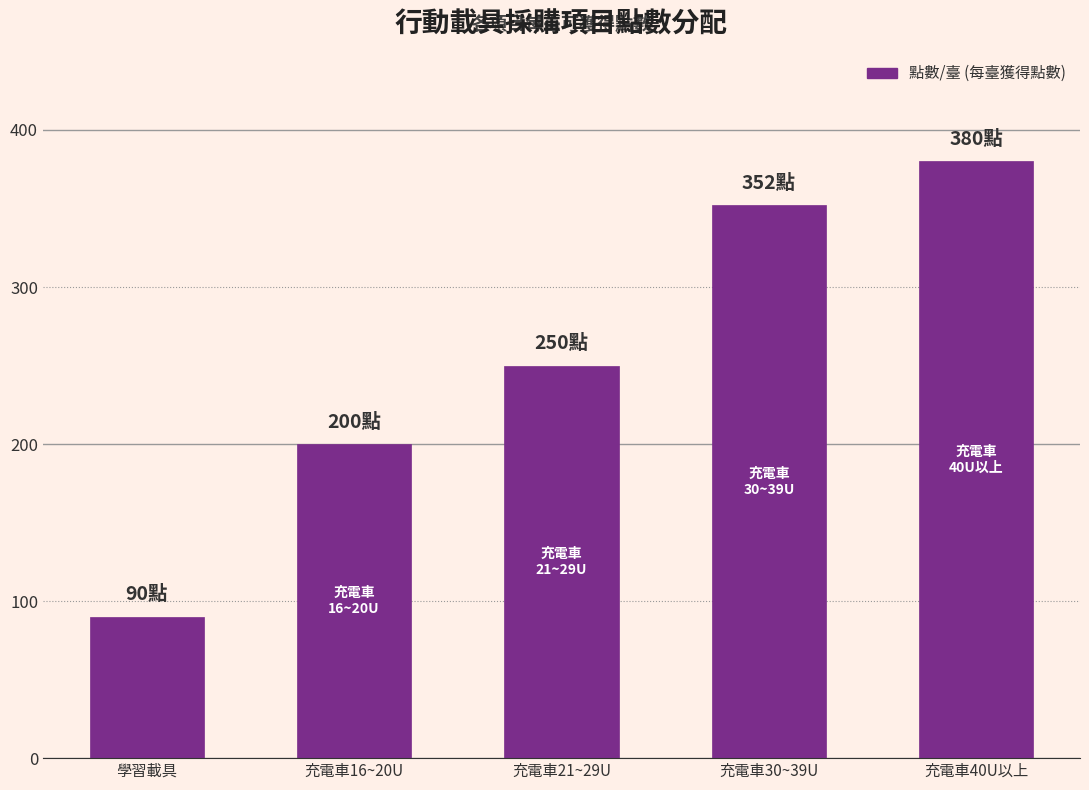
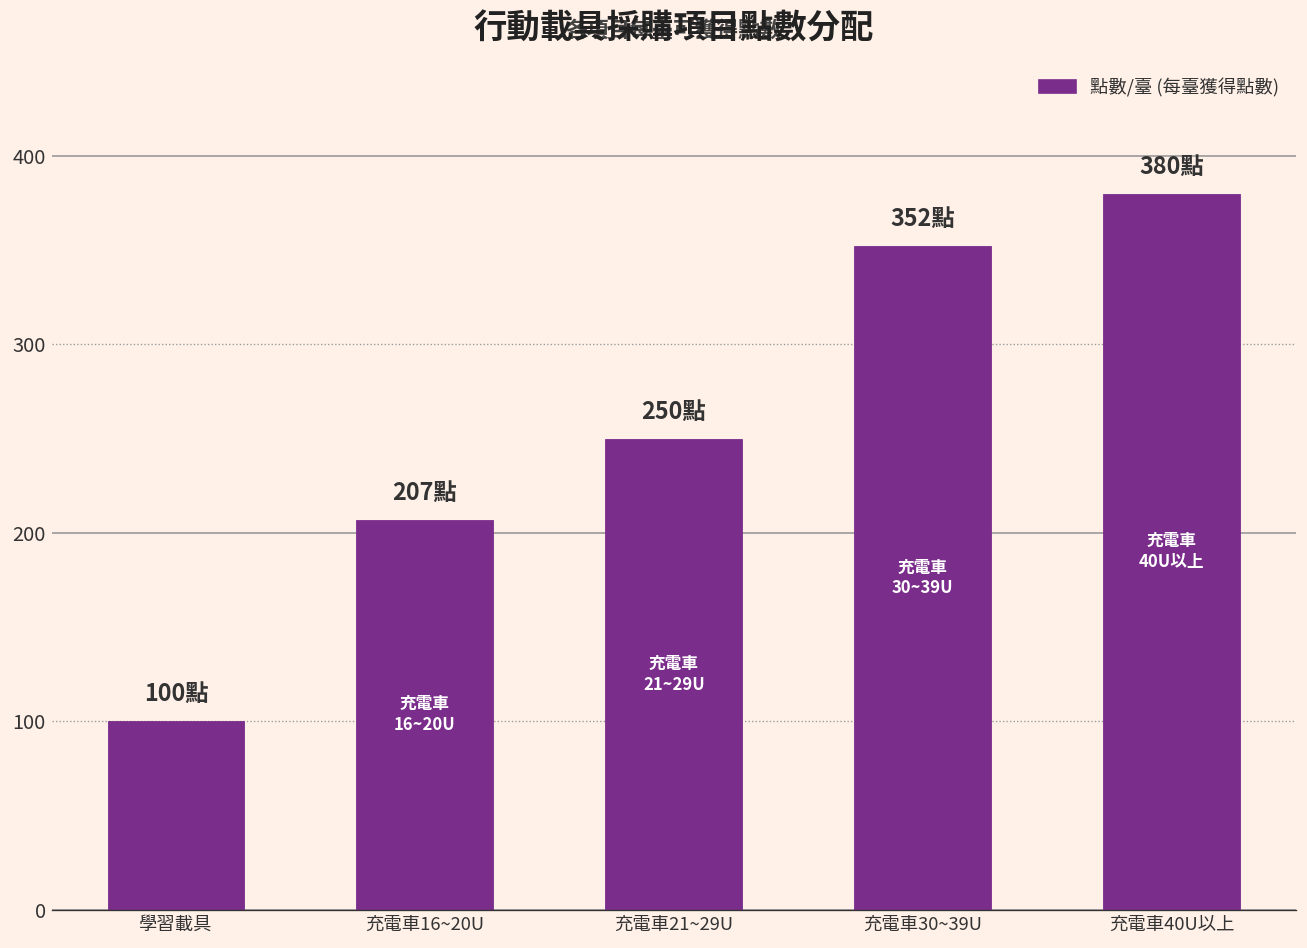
學習載具: 90點 -> 100點
充電車16~20U: 200點 -> 207點
